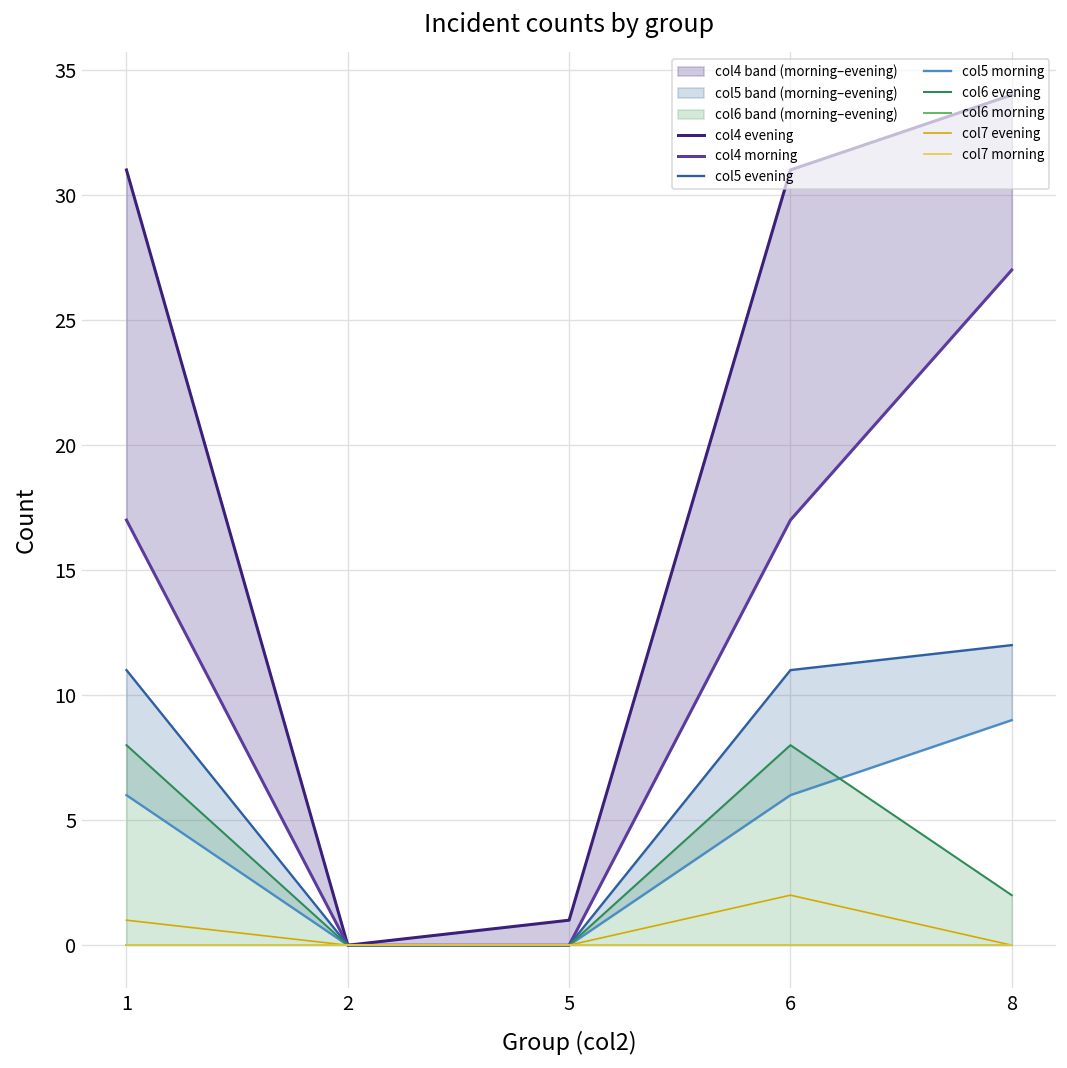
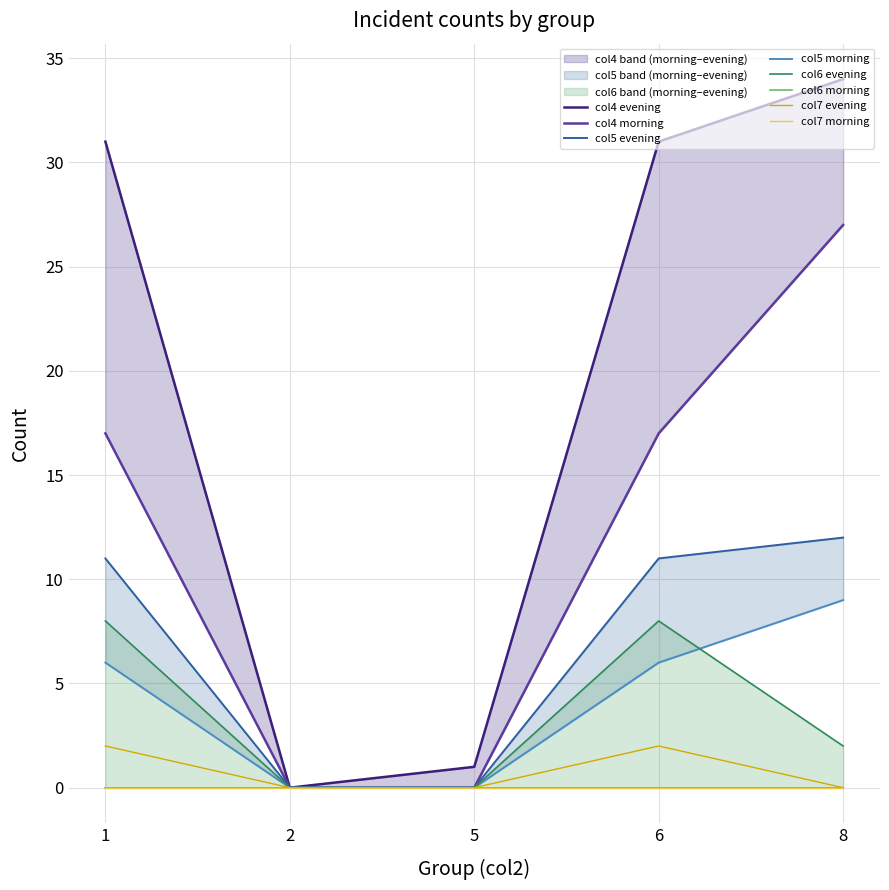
col7 evening, 1: 1 -> 2
